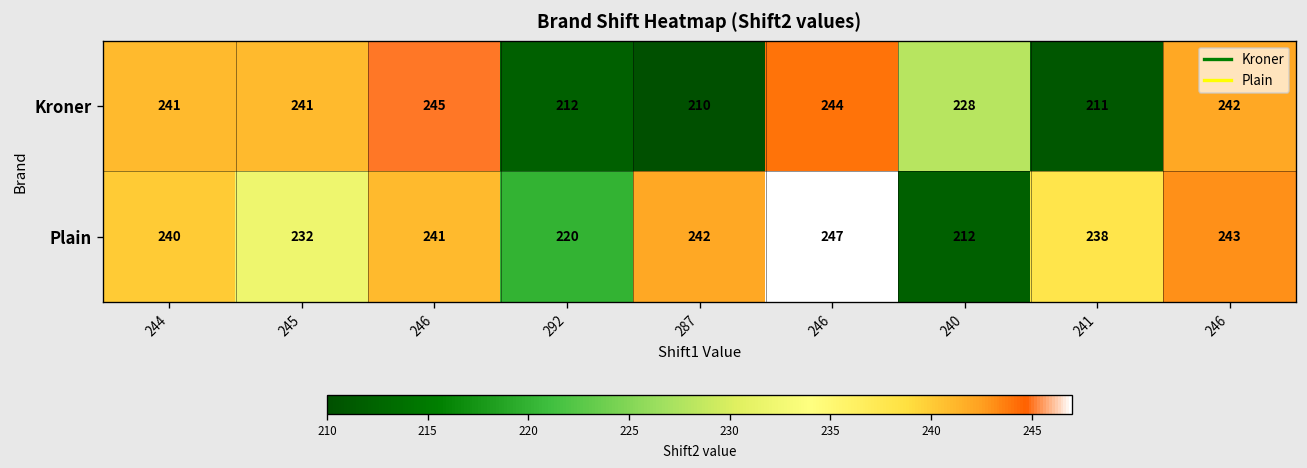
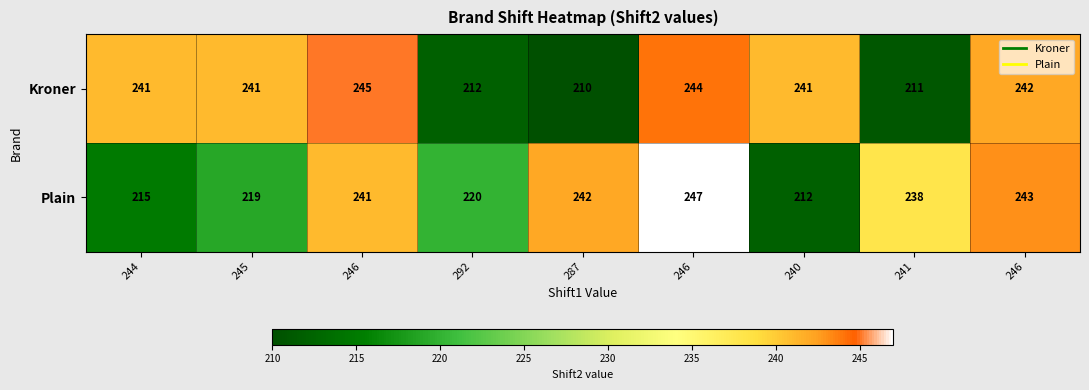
Kroner, 240: 228 -> 241
Plain, 244: 240 -> 215
Plain, 245: 232 -> 219
